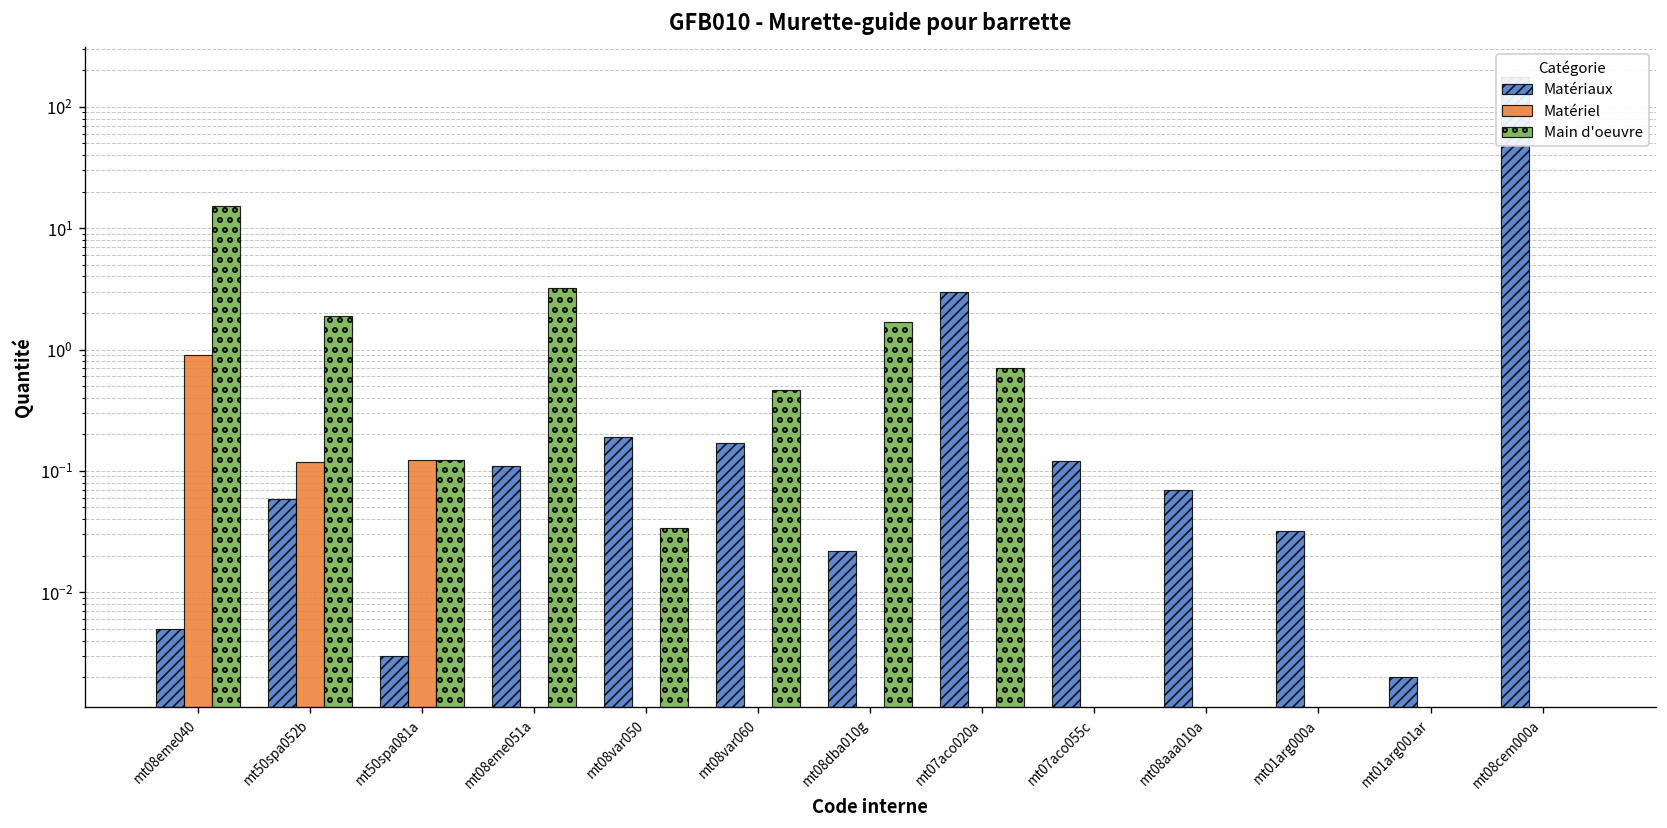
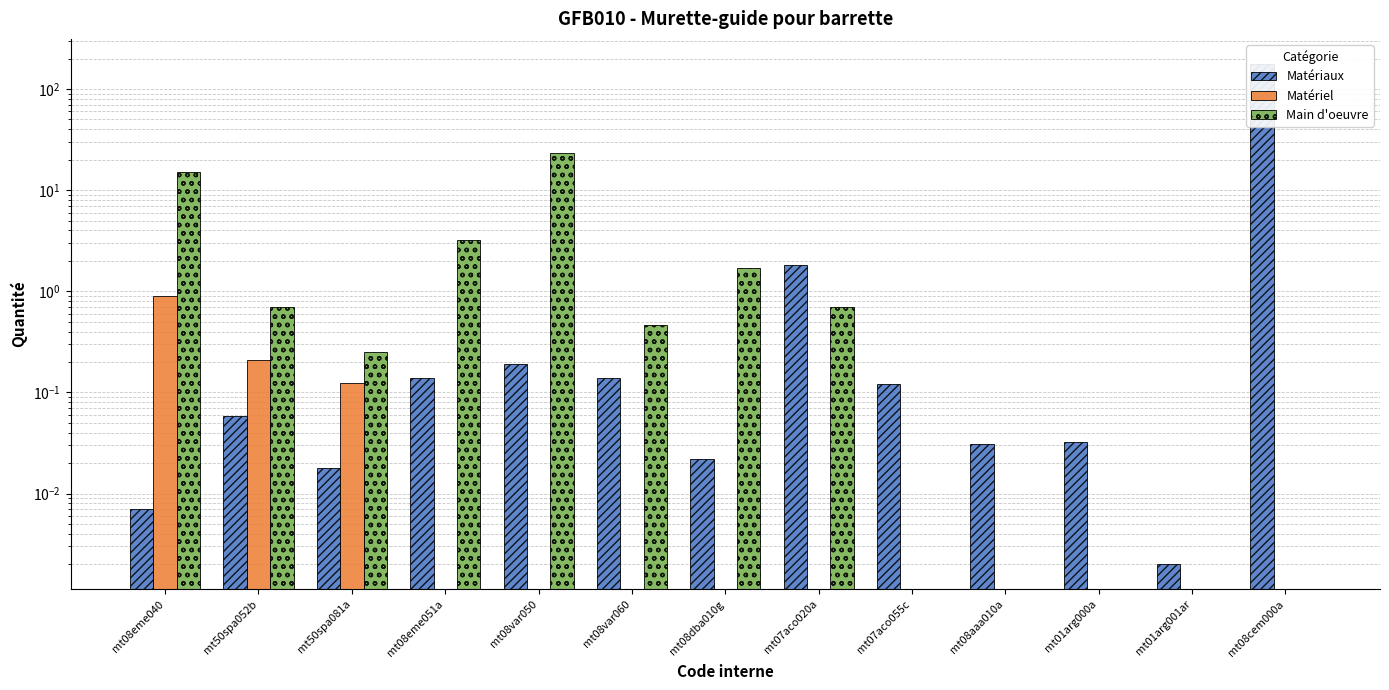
Matériaux, mt08eme040: 0.005 -> 0.007
Matériel, mt50spa052b: 0.12 -> 0.21
Main d'oeuvre, mt50spa052b: 1.9 -> 0.7
Matériaux, mt50spa081a: 0.003 -> 0.018
Main d'oeuvre, mt50spa081a: 0.12 -> 0.25
Matériaux, mt08eme051a: 0.11 -> 0.14
Main d'oeuvre, mt08var050: 0.034 -> 23
Matériaux, mt08var060: 0.17 -> 0.14
Matériaux, mt07aco020a: 3.0 -> 1.8
Matériaux, mt08aaa010a: 0.07 -> 0.031
